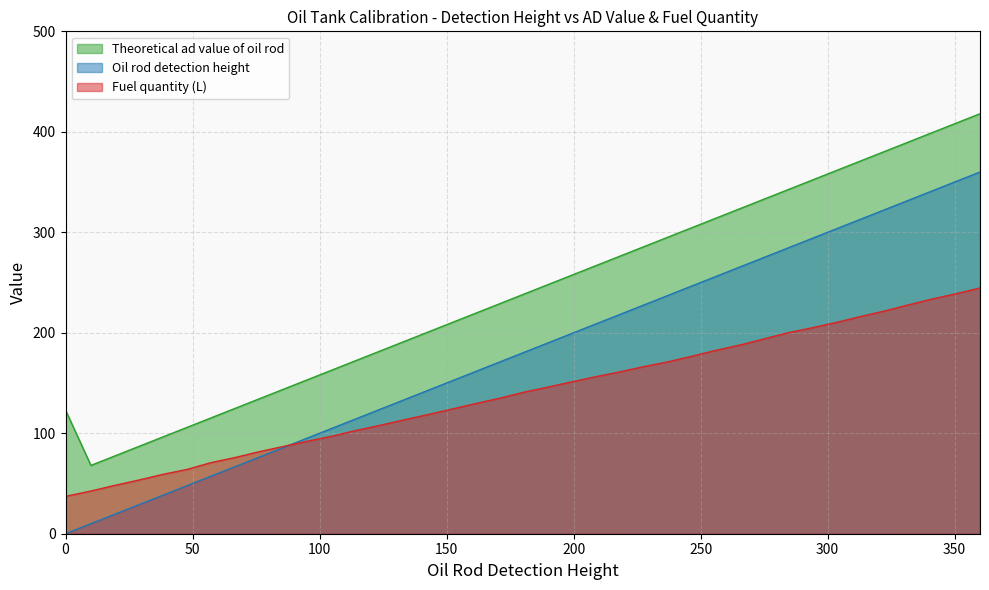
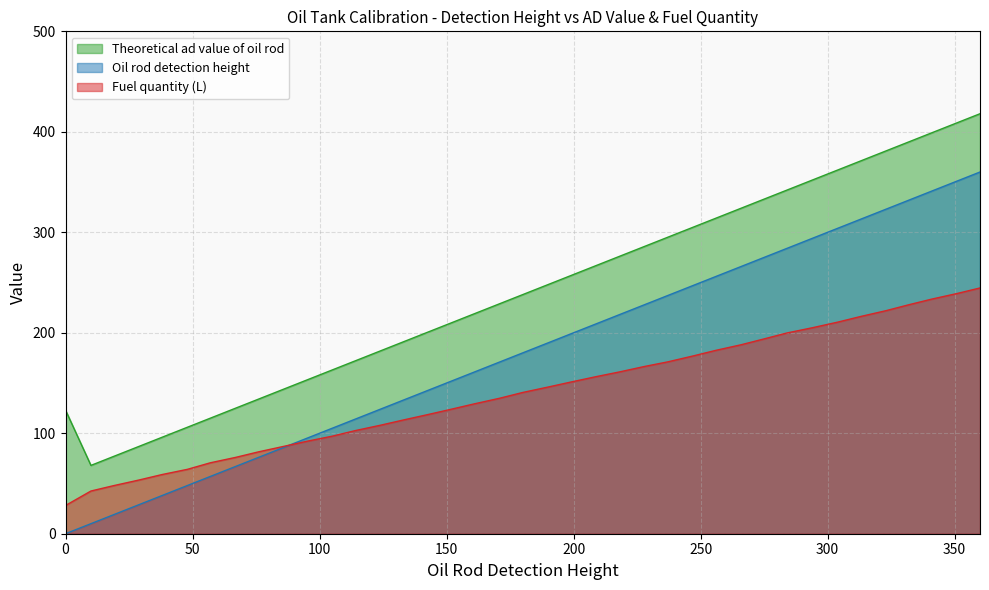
Fuel quantity (L), 0: 37 -> 28
